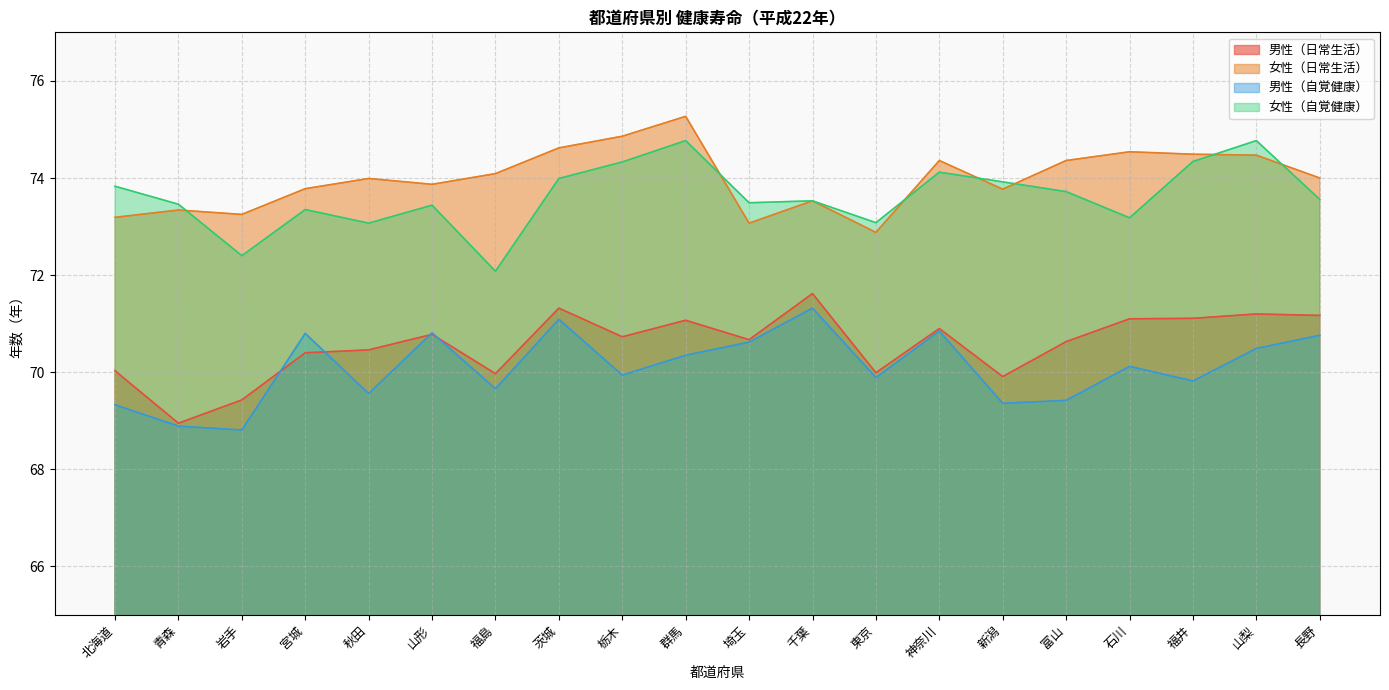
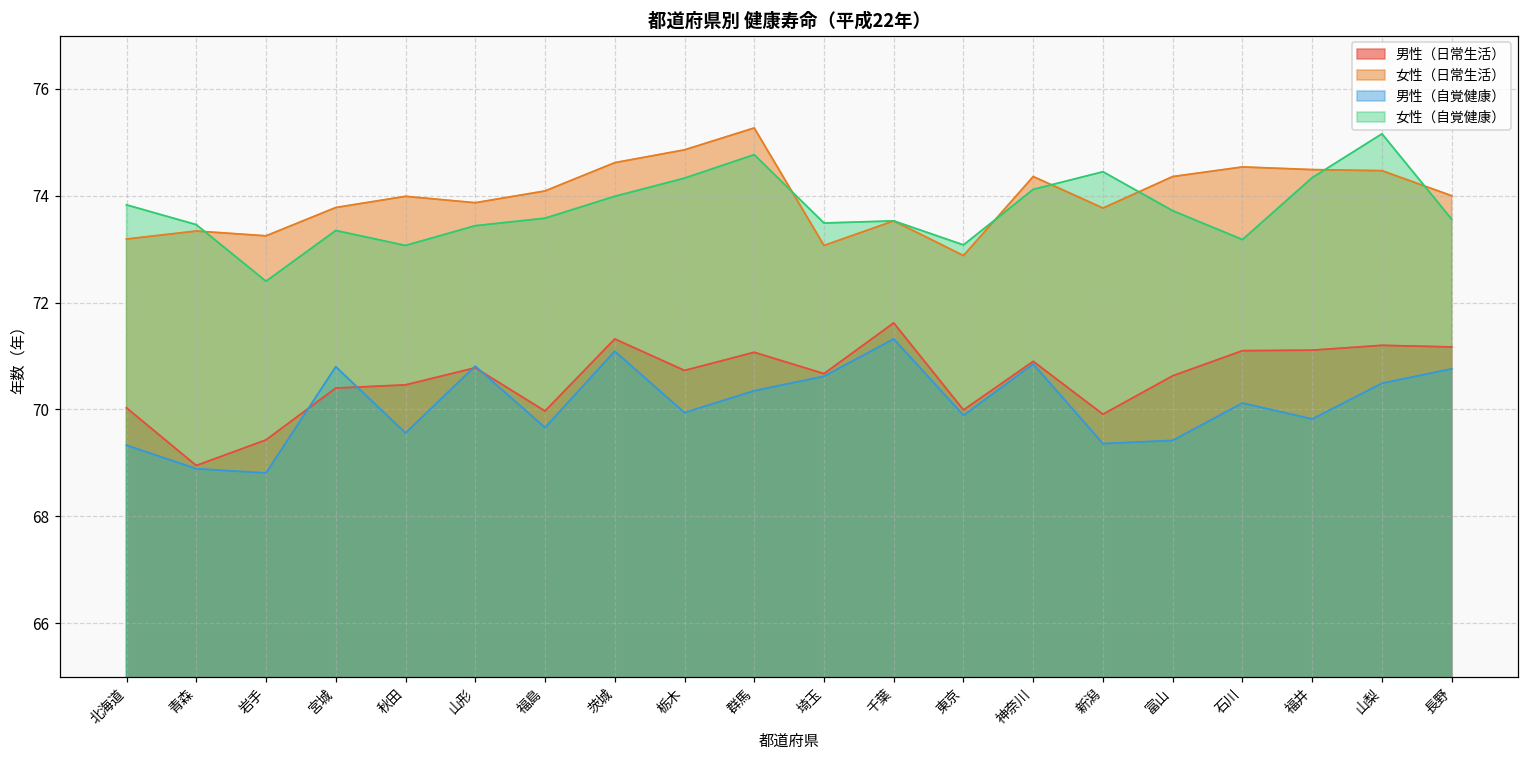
女性（自覚健康）, 福島: 72.1 -> 73.6
女性（自覚健康）, 新潟: 73.9 -> 74.5
女性（自覚健康）, 山梨: 74.8 -> 75.2
